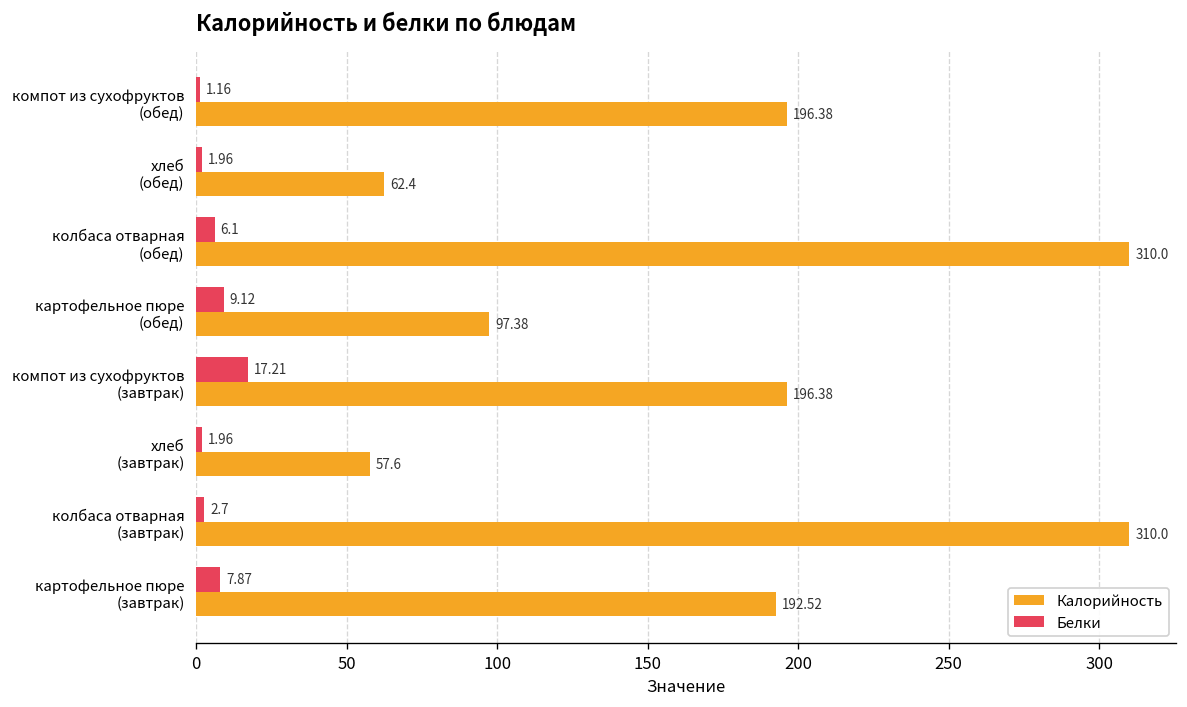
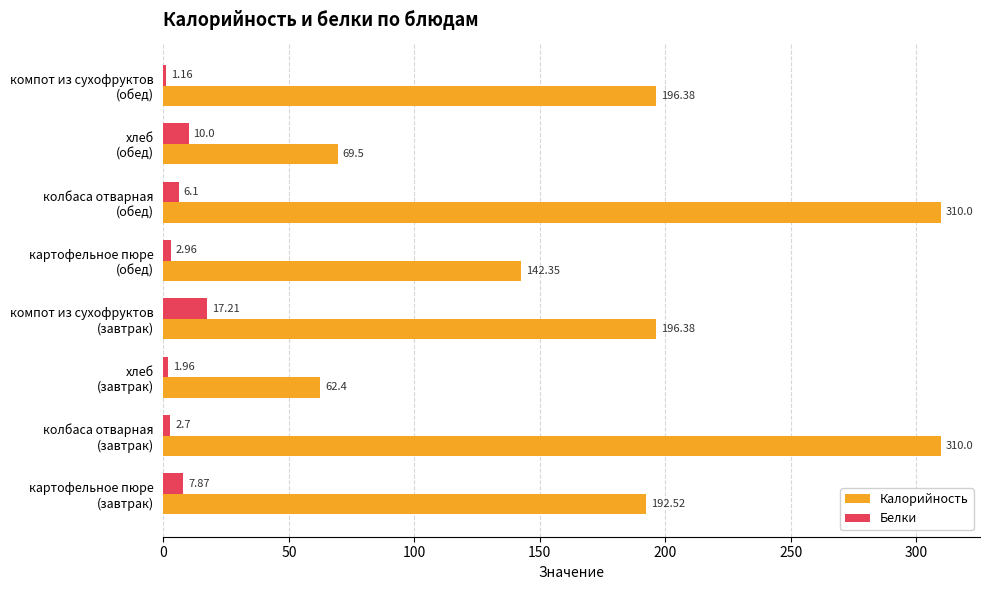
Белки, хлеб (обед): 1.96 -> 10.0
Калорийность, хлеб (обед): 62.4 -> 69.5
Белки, картофельное пюре (обед): 9.12 -> 2.96
Калорийность, картофельное пюре (обед): 97.38 -> 142.35
Калорийность, хлеб (завтрак): 57.6 -> 62.4
